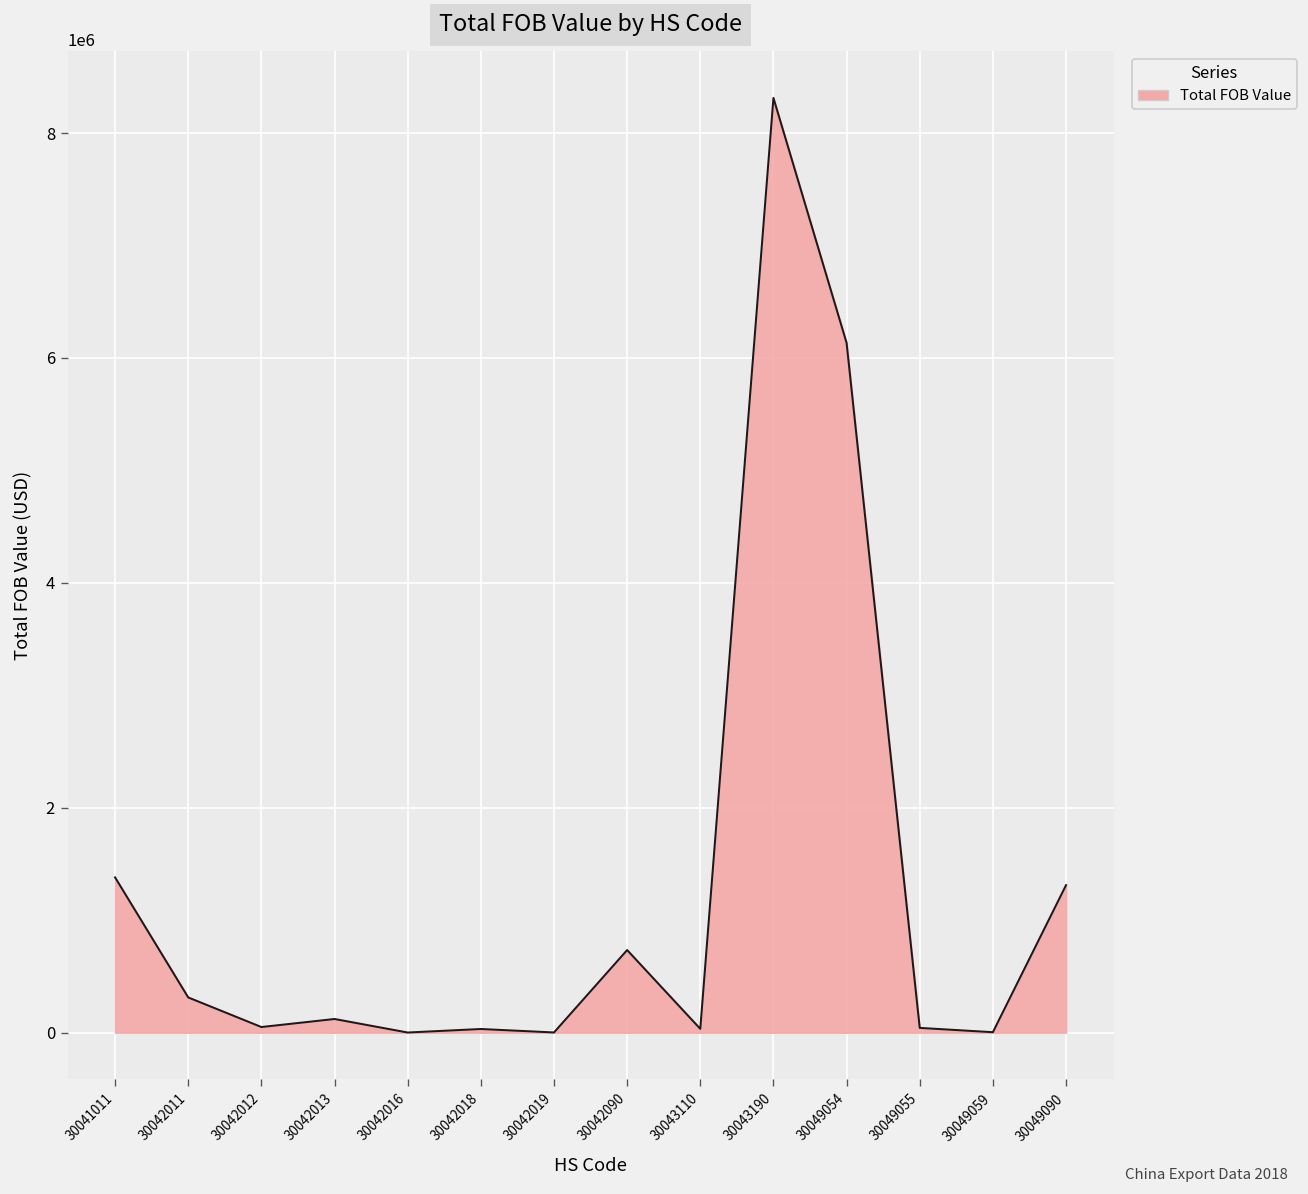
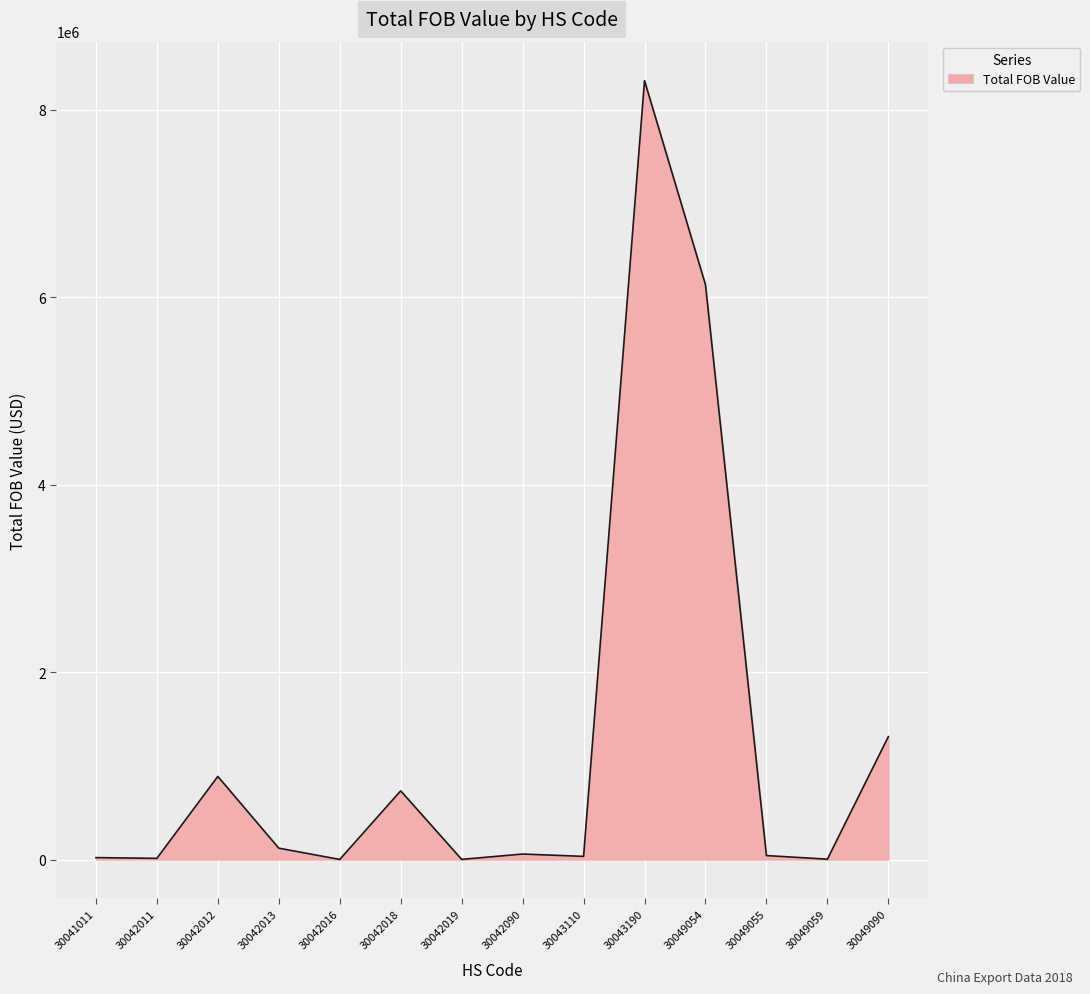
30041011: 1400000 -> 0
30042011: 300000 -> 0
30042012: 100000 -> 900000
30042018: 0 -> 700000
30042090: 700000 -> 100000
